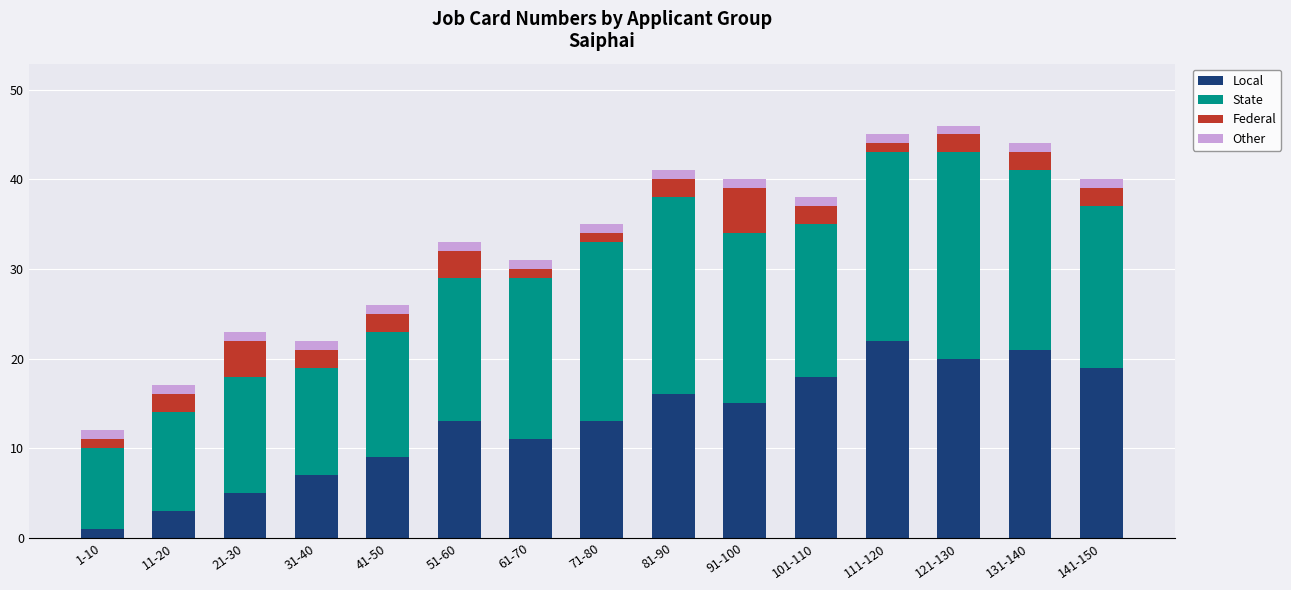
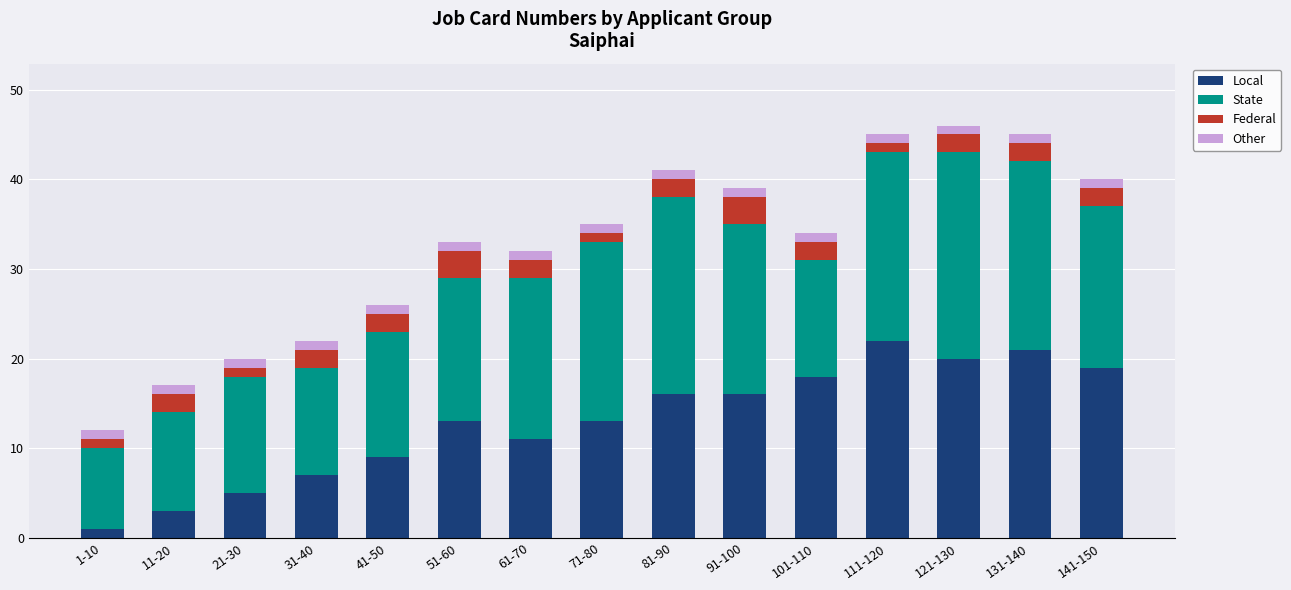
Federal, 21-30: 4 -> 1
Federal, 61-70: 1 -> 2
Local, 91-100: 15 -> 16
Federal, 91-100: 5 -> 3
State, 101-110: 17 -> 13
State, 131-140: 20 -> 21
